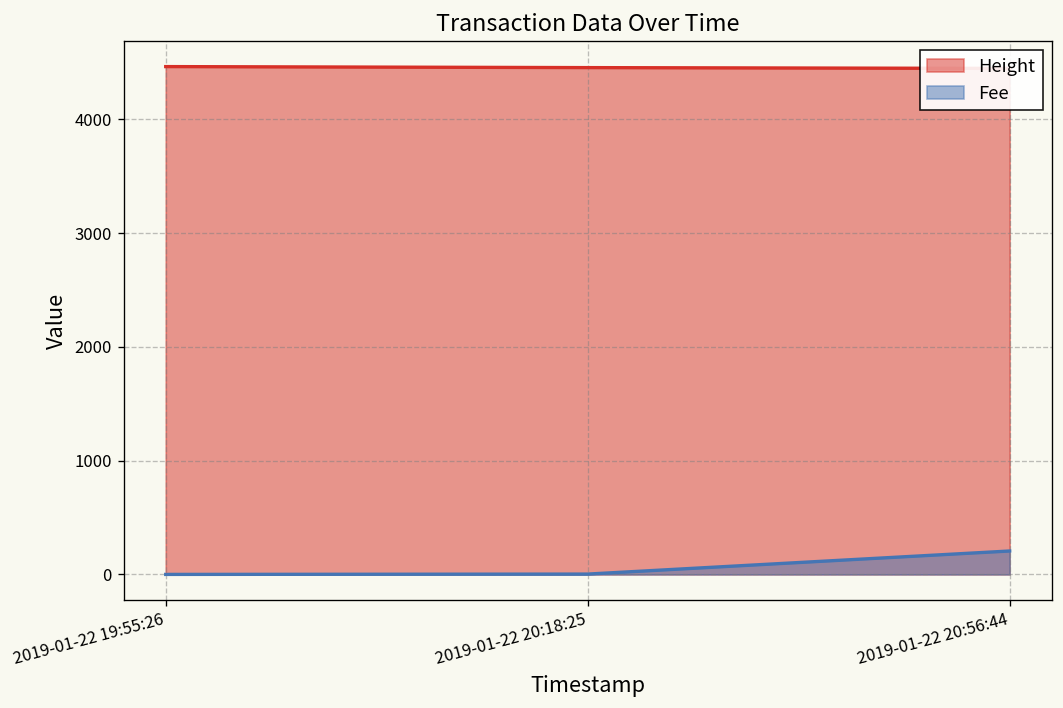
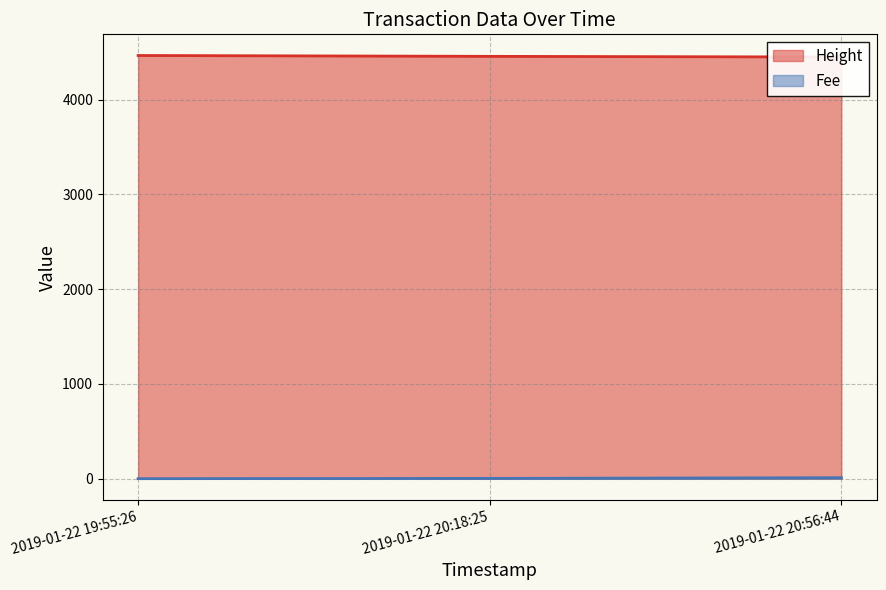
Fee, 2019-01-22 20:56:44: 200 -> 0
